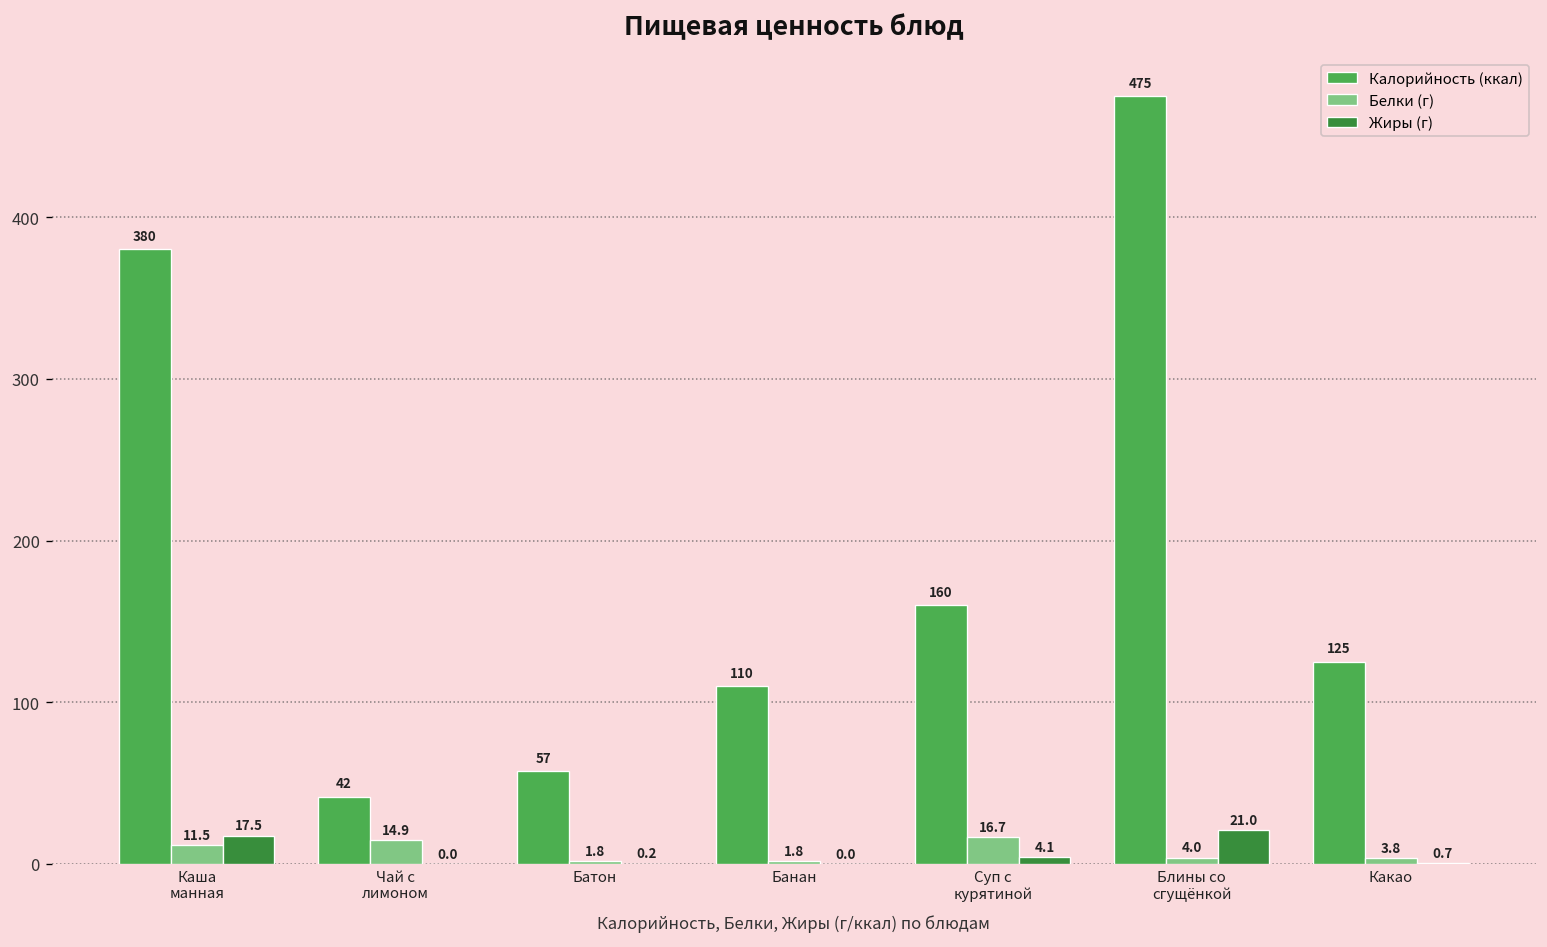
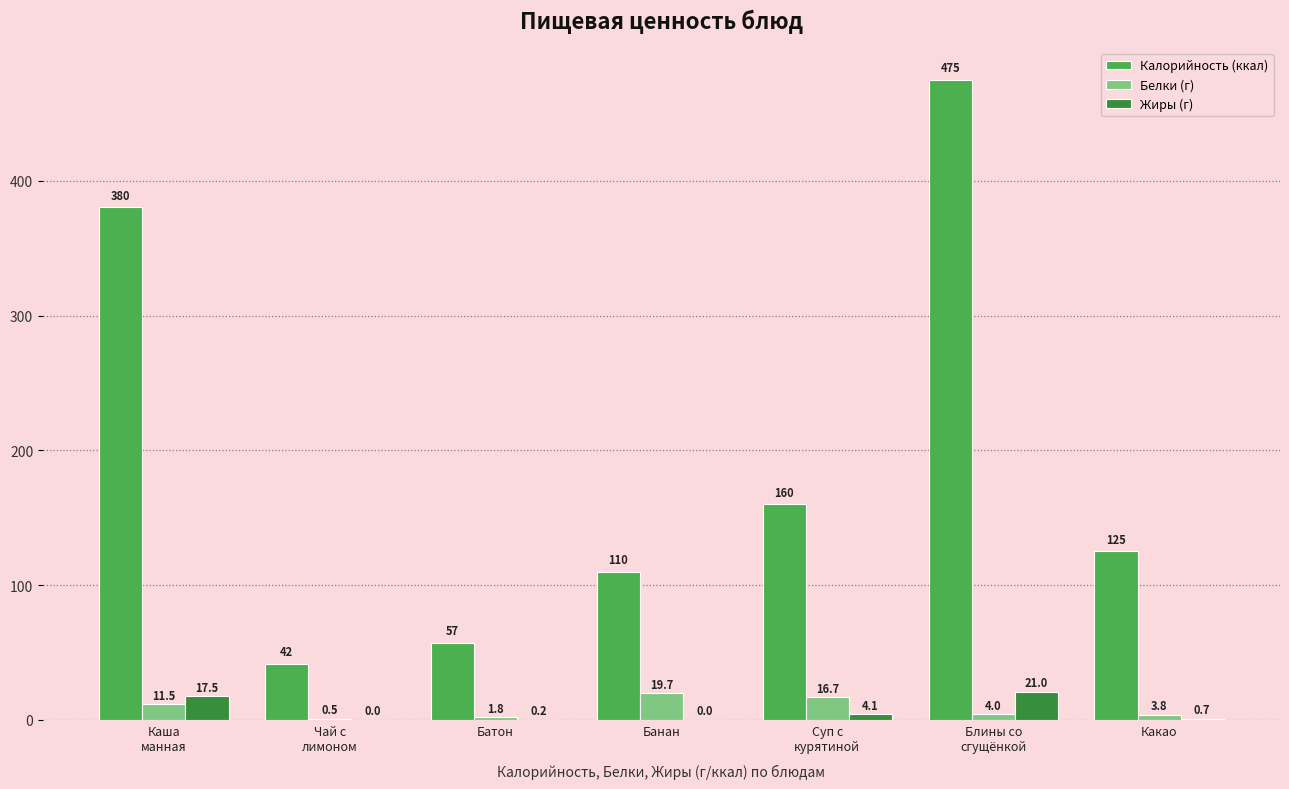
Белки (г), Чай с лимоном: 14.9 -> 0.5
Белки (г), Банан: 1.8 -> 19.7
